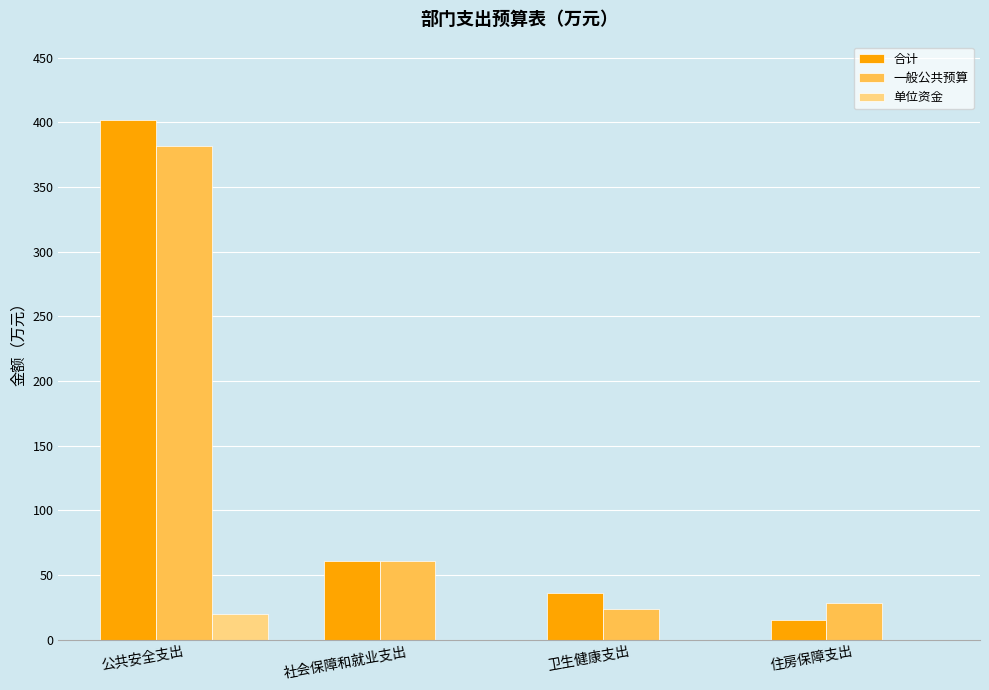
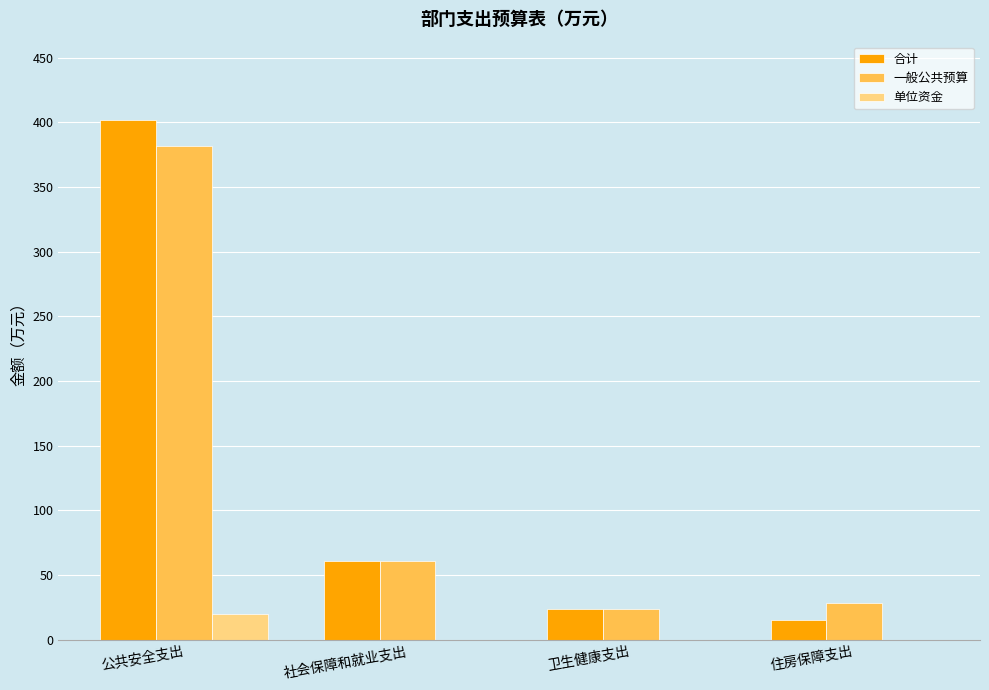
合计, 卫生健康支出: 36 -> 23
